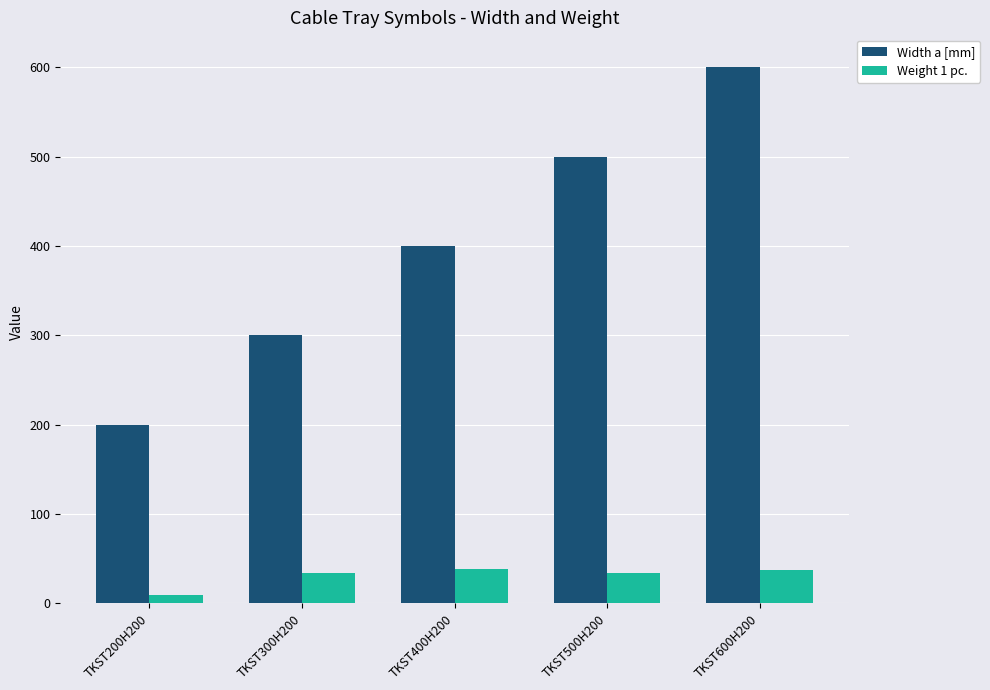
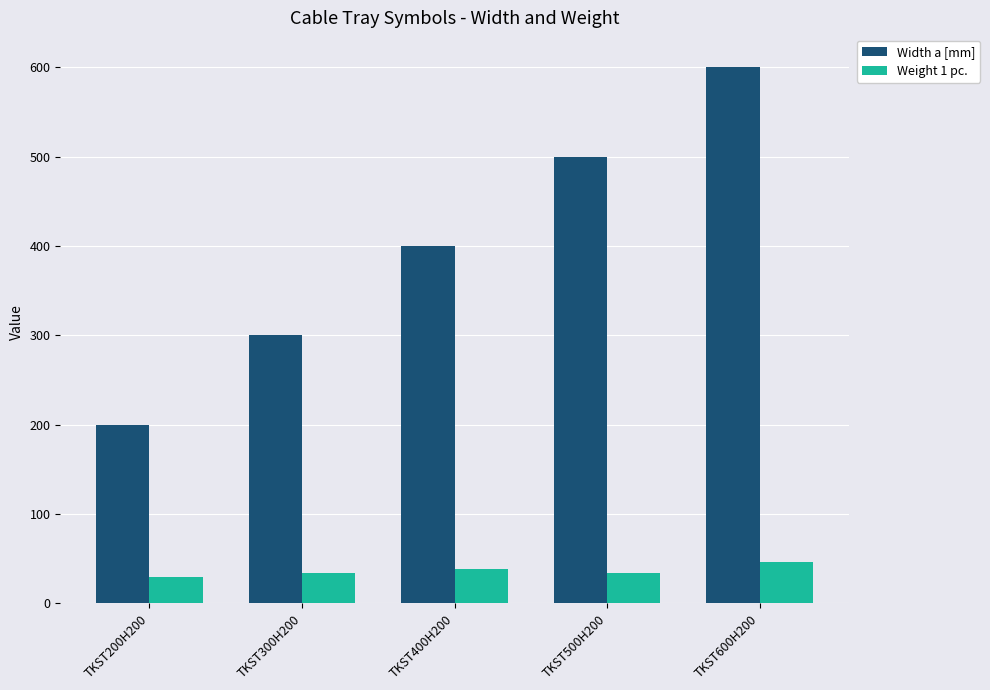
Weight 1 pc., TKST200H200: 10 -> 30
Weight 1 pc., TKST600H200: 40 -> 50
